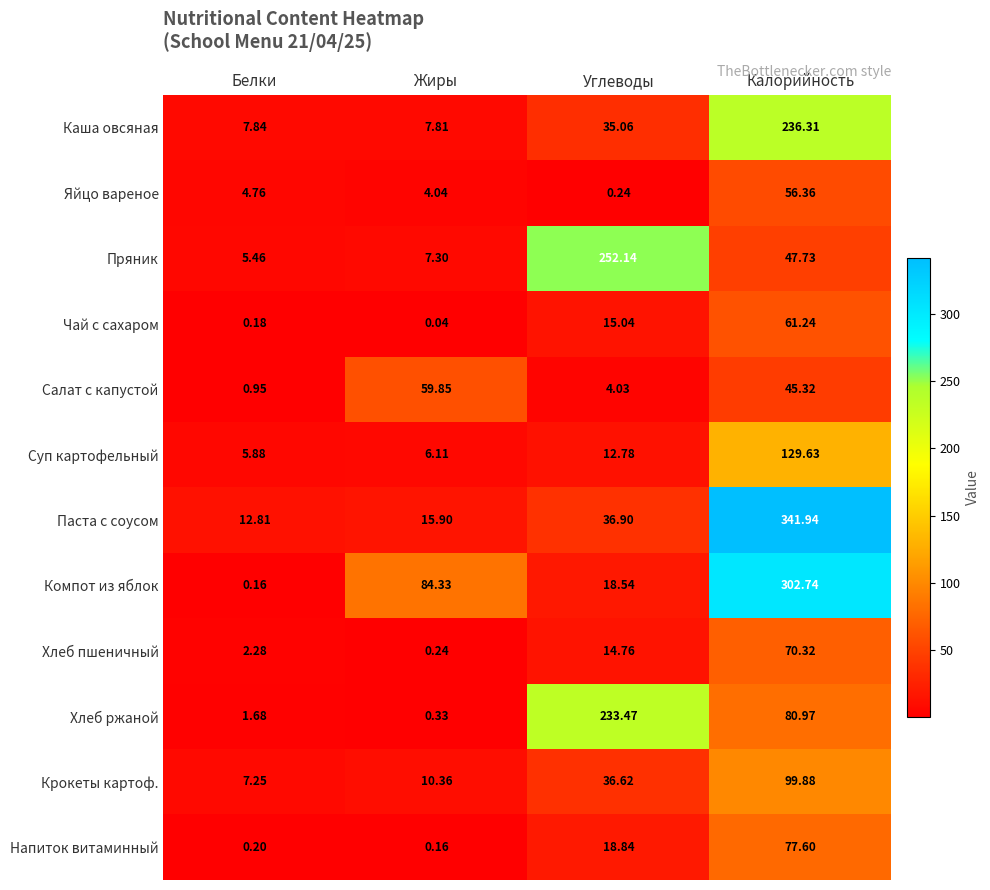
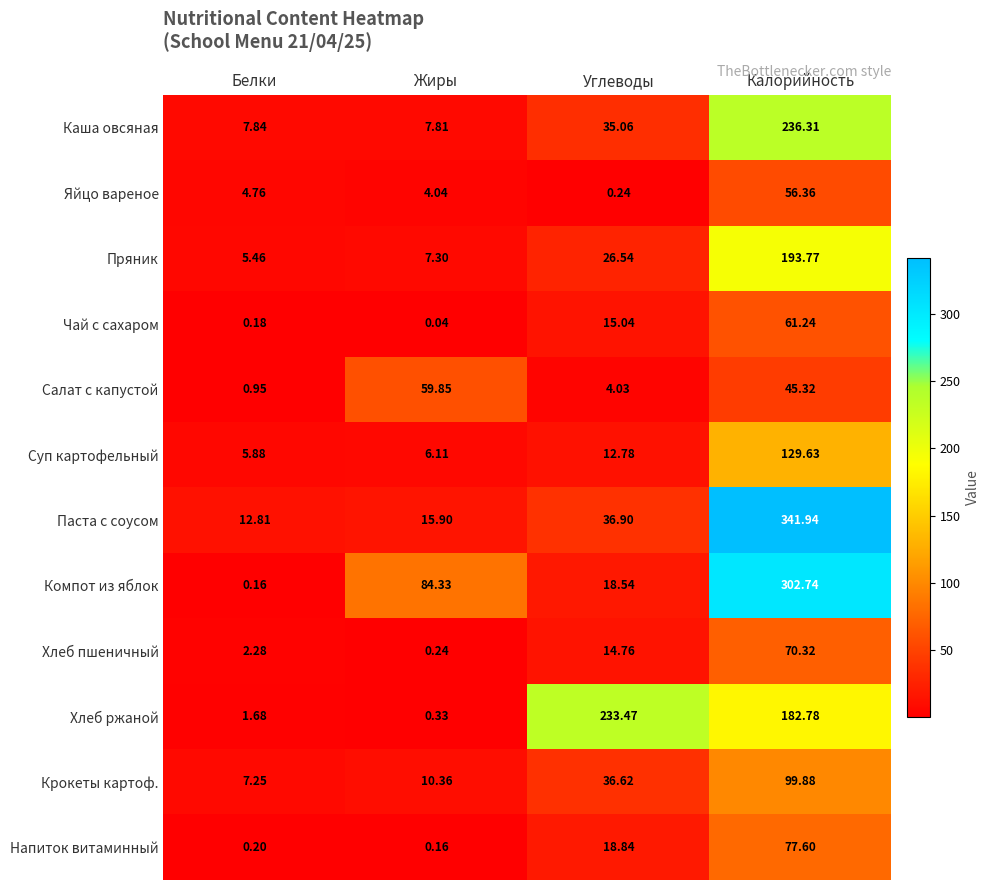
Пряник, Углеводы: 252.14 -> 26.54
Пряник, Калорийность: 47.73 -> 193.77
Хлеб ржаной, Калорийность: 80.97 -> 182.78
